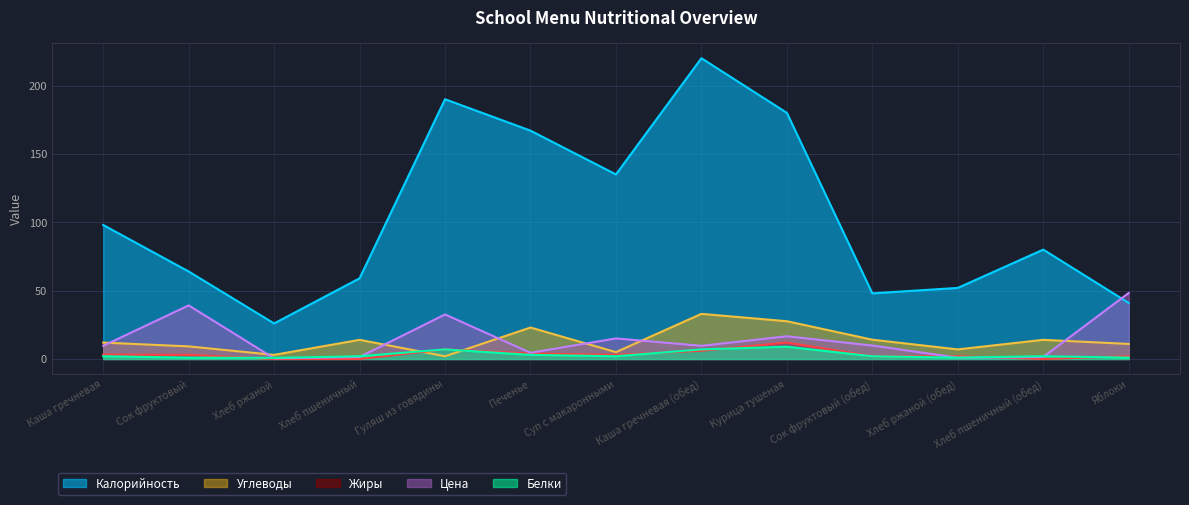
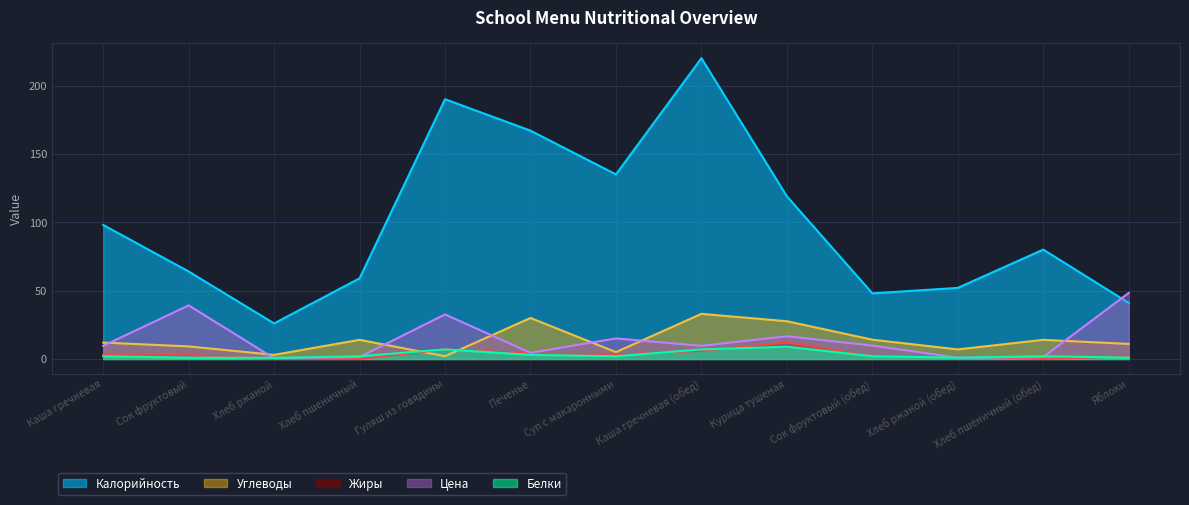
Углеводы, Печенье: 23 -> 30
Калорийность, Курица тушеная: 180 -> 119
